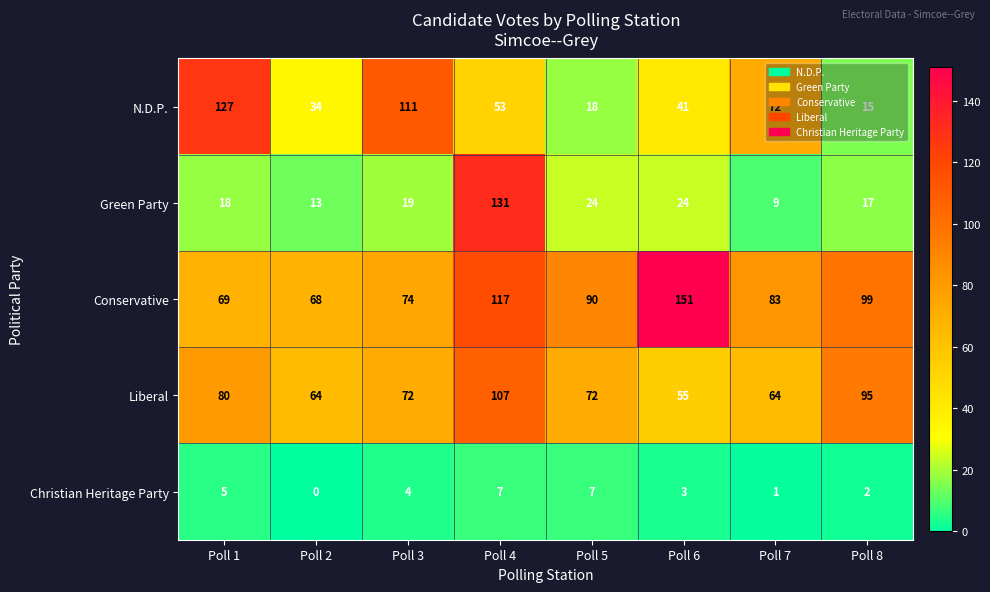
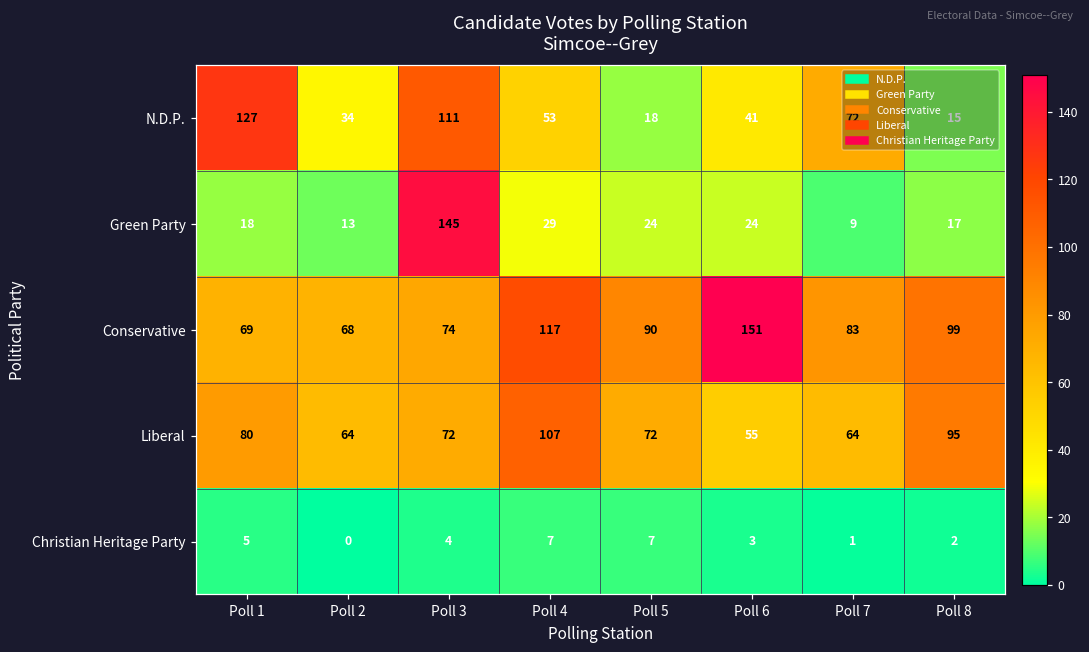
Green Party, Poll 3: 19 -> 145
Green Party, Poll 4: 131 -> 29
